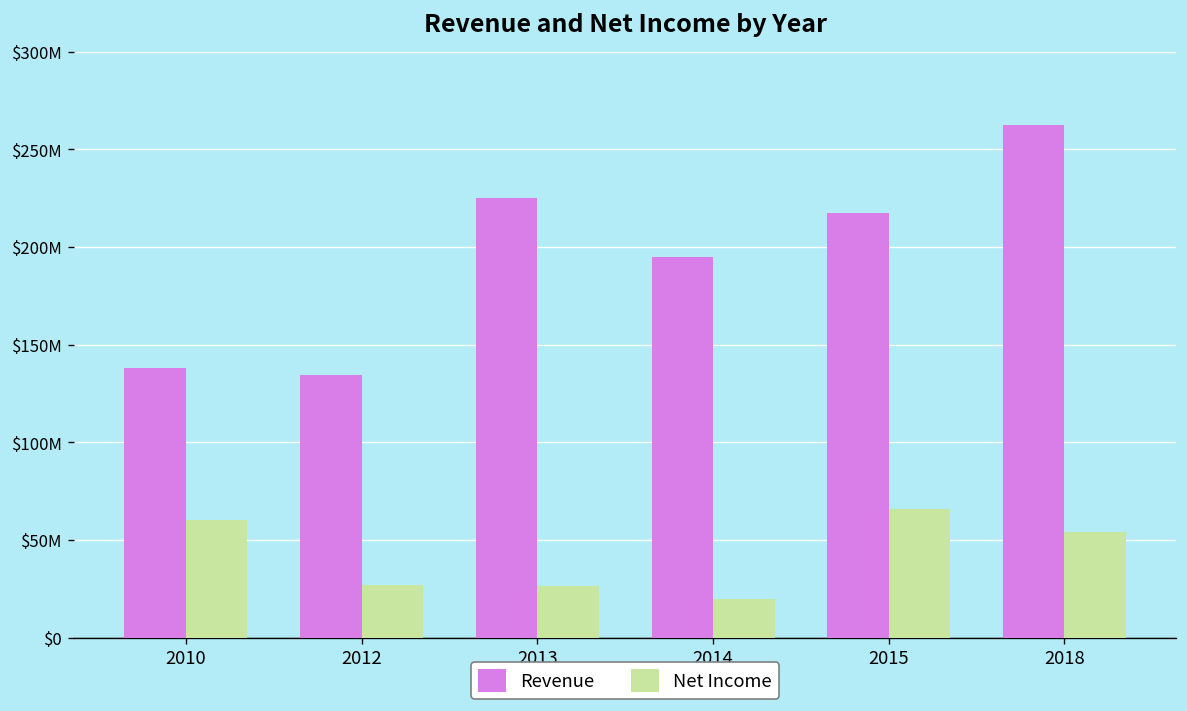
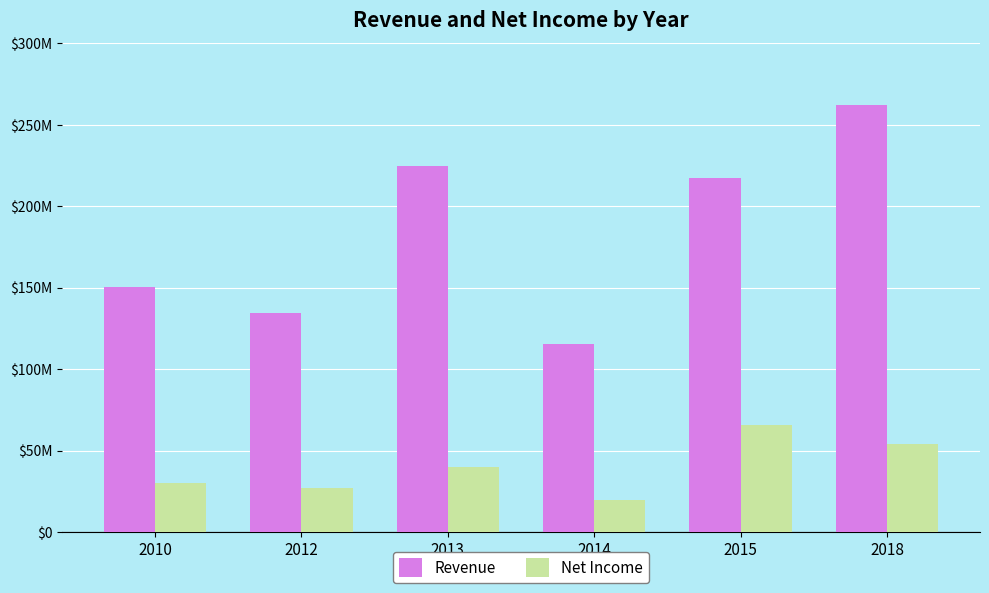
Revenue, 2010: $138000000 -> $150000000
Net Income, 2010: $60000000 -> $30000000
Net Income, 2013: $27000000 -> $40000000
Revenue, 2014: $195000000 -> $116000000
